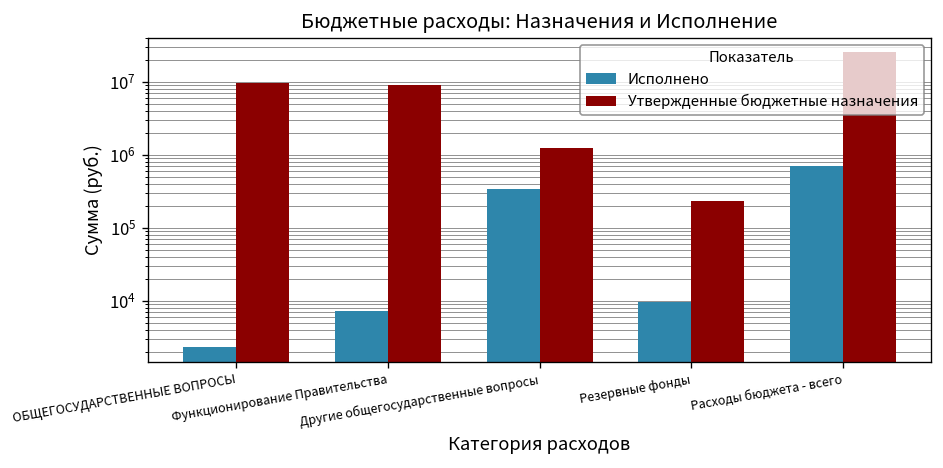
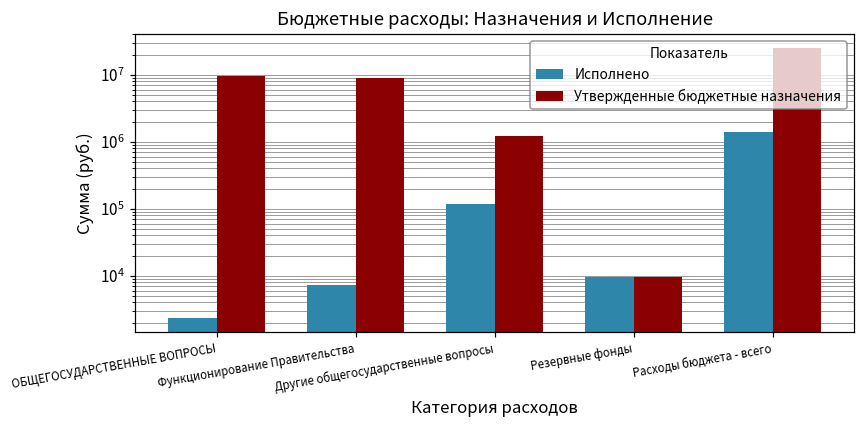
Исполнено, Другие общегосударственные вопросы: 300000 -> 120000
Утвержденные бюджетные назначения, Резервные фонды: 240000 -> 10000
Исполнено, Расходы бюджета - всего: 700000 -> 1400000
